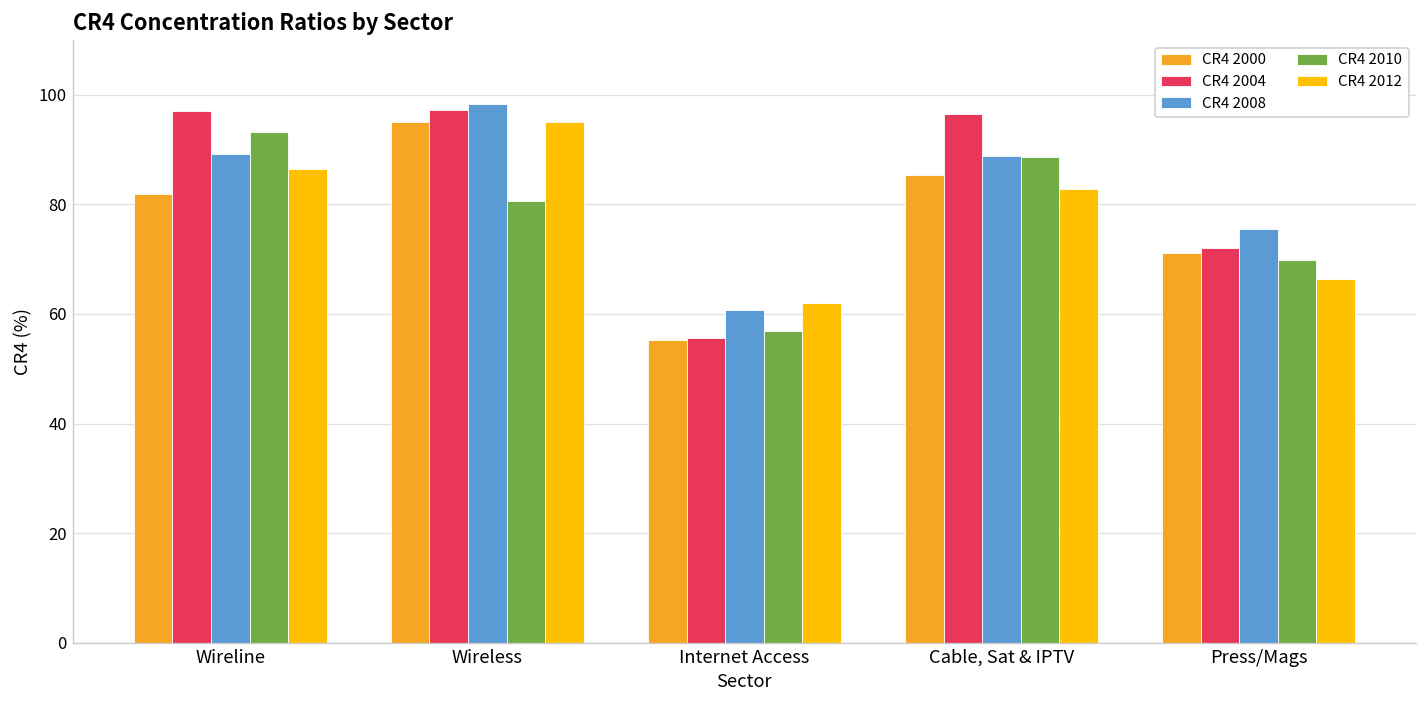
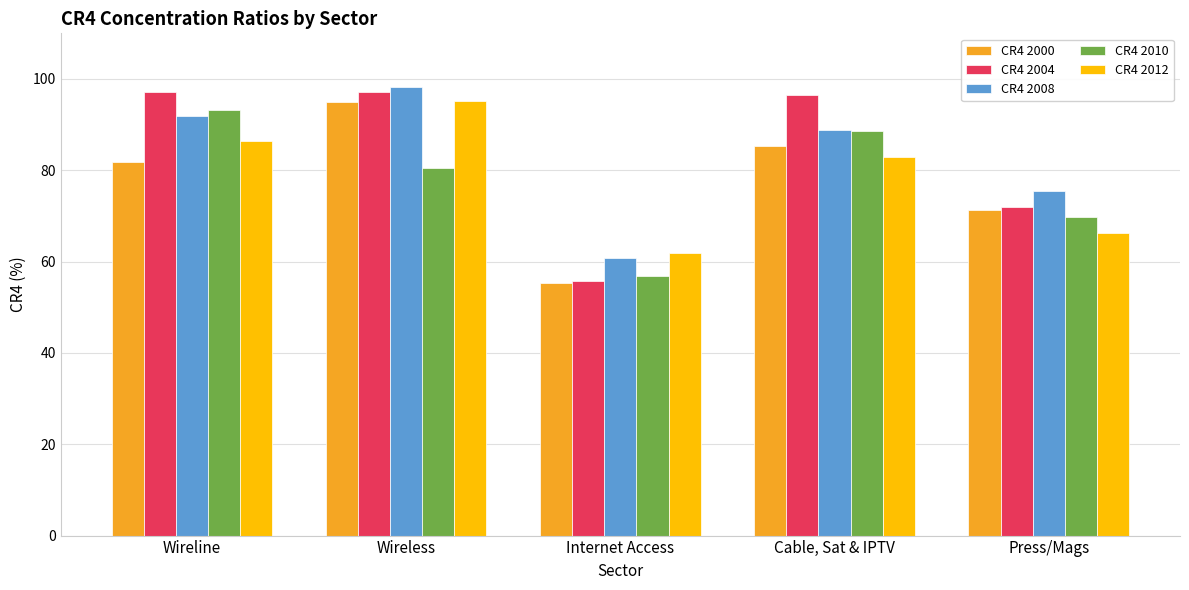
CR4 2008, Wireline: 89 -> 92
